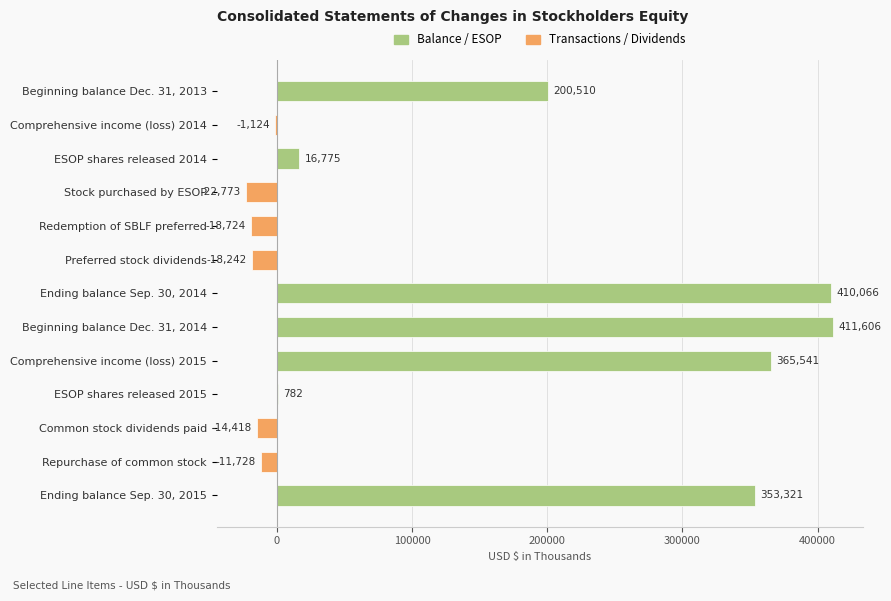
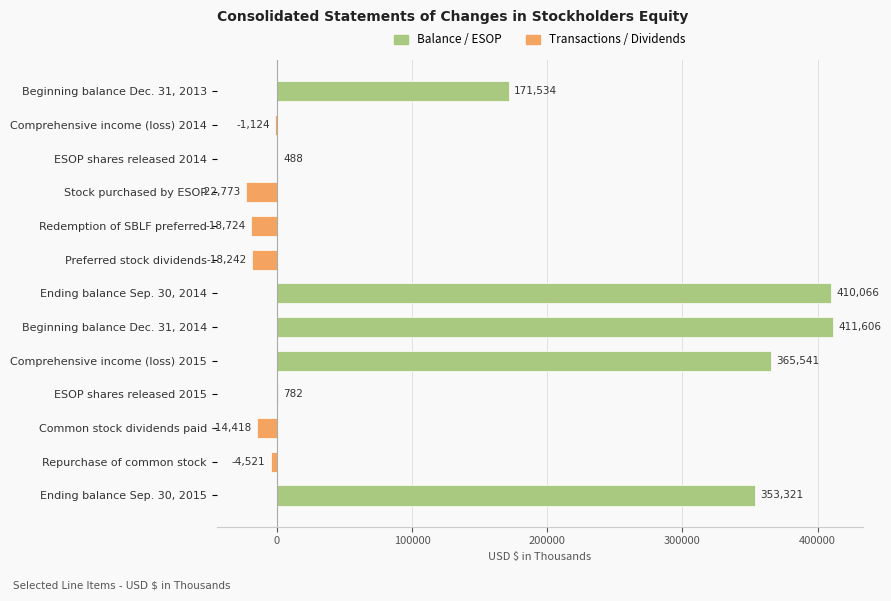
Beginning balance Dec. 31, 2013: 200,510 -> 171,534
ESOP shares released 2014: 16,775 -> 488
Repurchase of common stock: -11,728 -> -4,521
